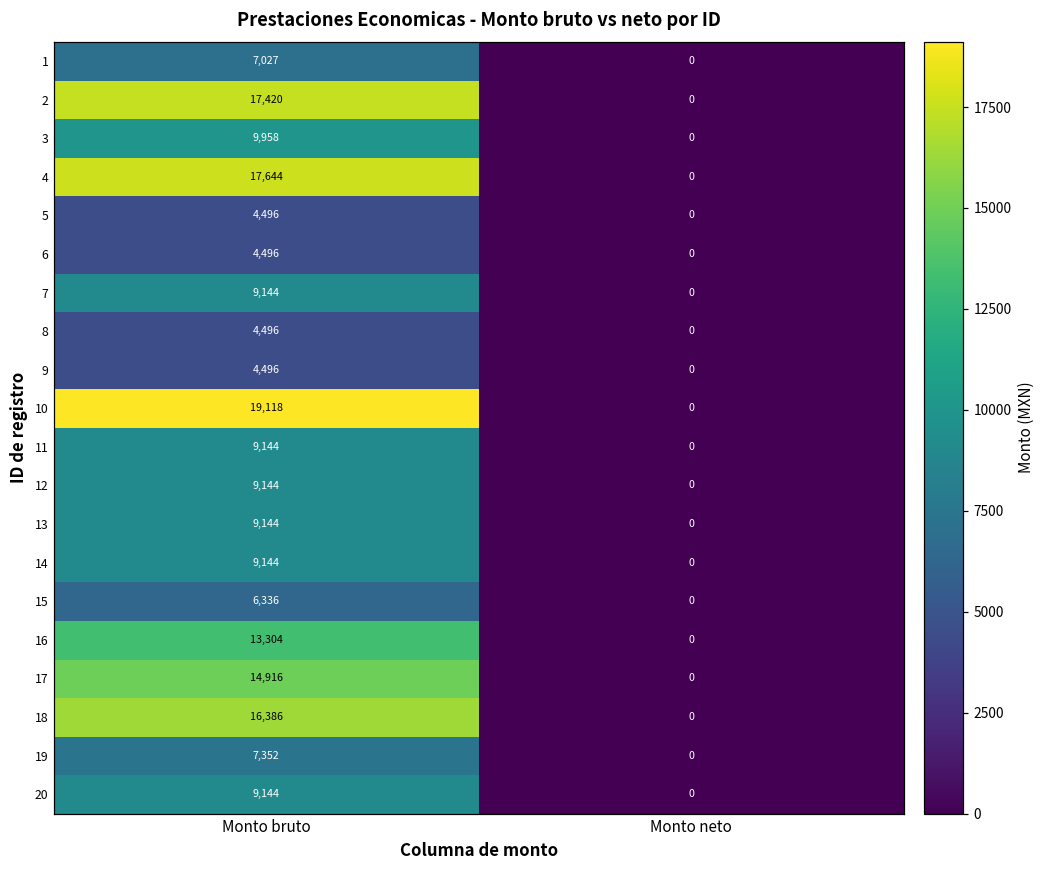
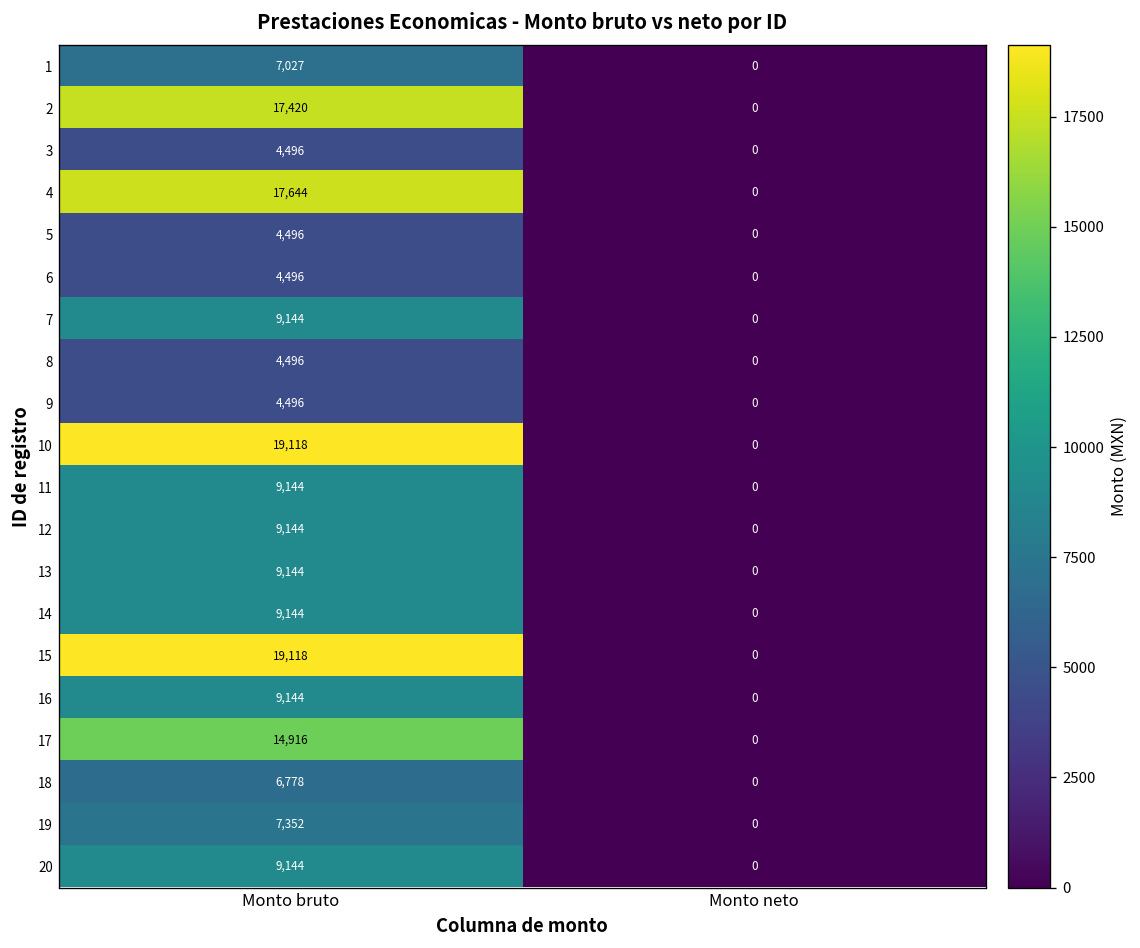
3, Monto bruto: 9,958 -> 4,496
15, Monto bruto: 6,336 -> 19,118
16, Monto bruto: 13,304 -> 9,144
18, Monto bruto: 16,386 -> 6,778
